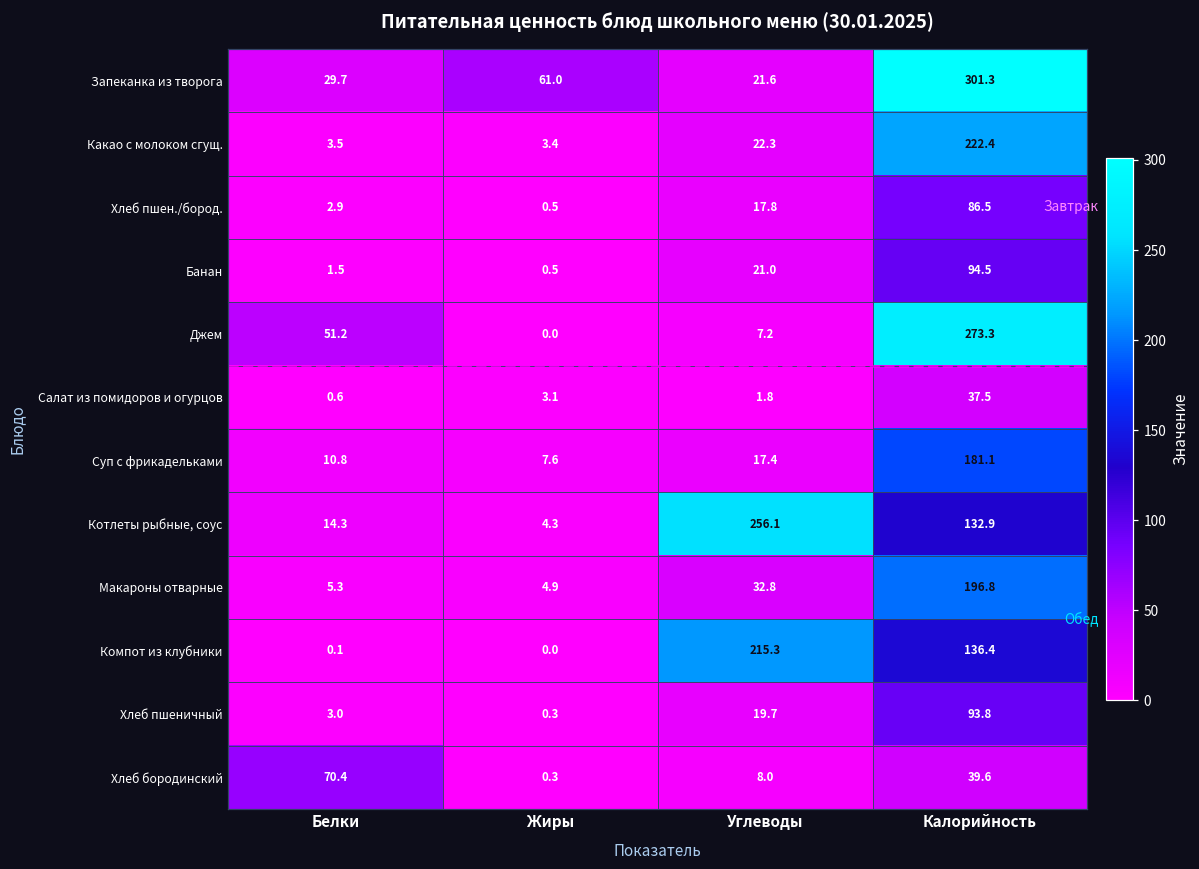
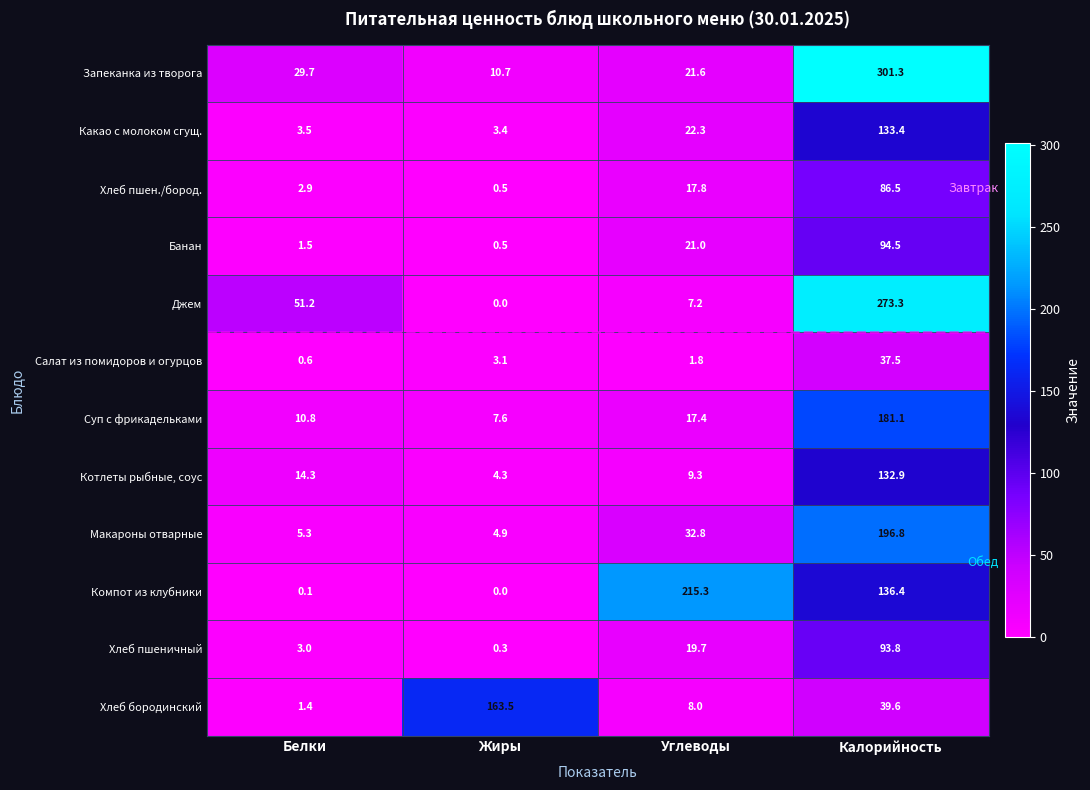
Запеканка из творога, Жиры: 61.0 -> 10.7
Какао с молоком сгущ., Калорийность: 222.4 -> 133.4
Котлеты рыбные, соус, Углеводы: 256.1 -> 9.3
Хлеб бородинский, Белки: 70.4 -> 1.4
Хлеб бородинский, Жиры: 0.3 -> 163.5
